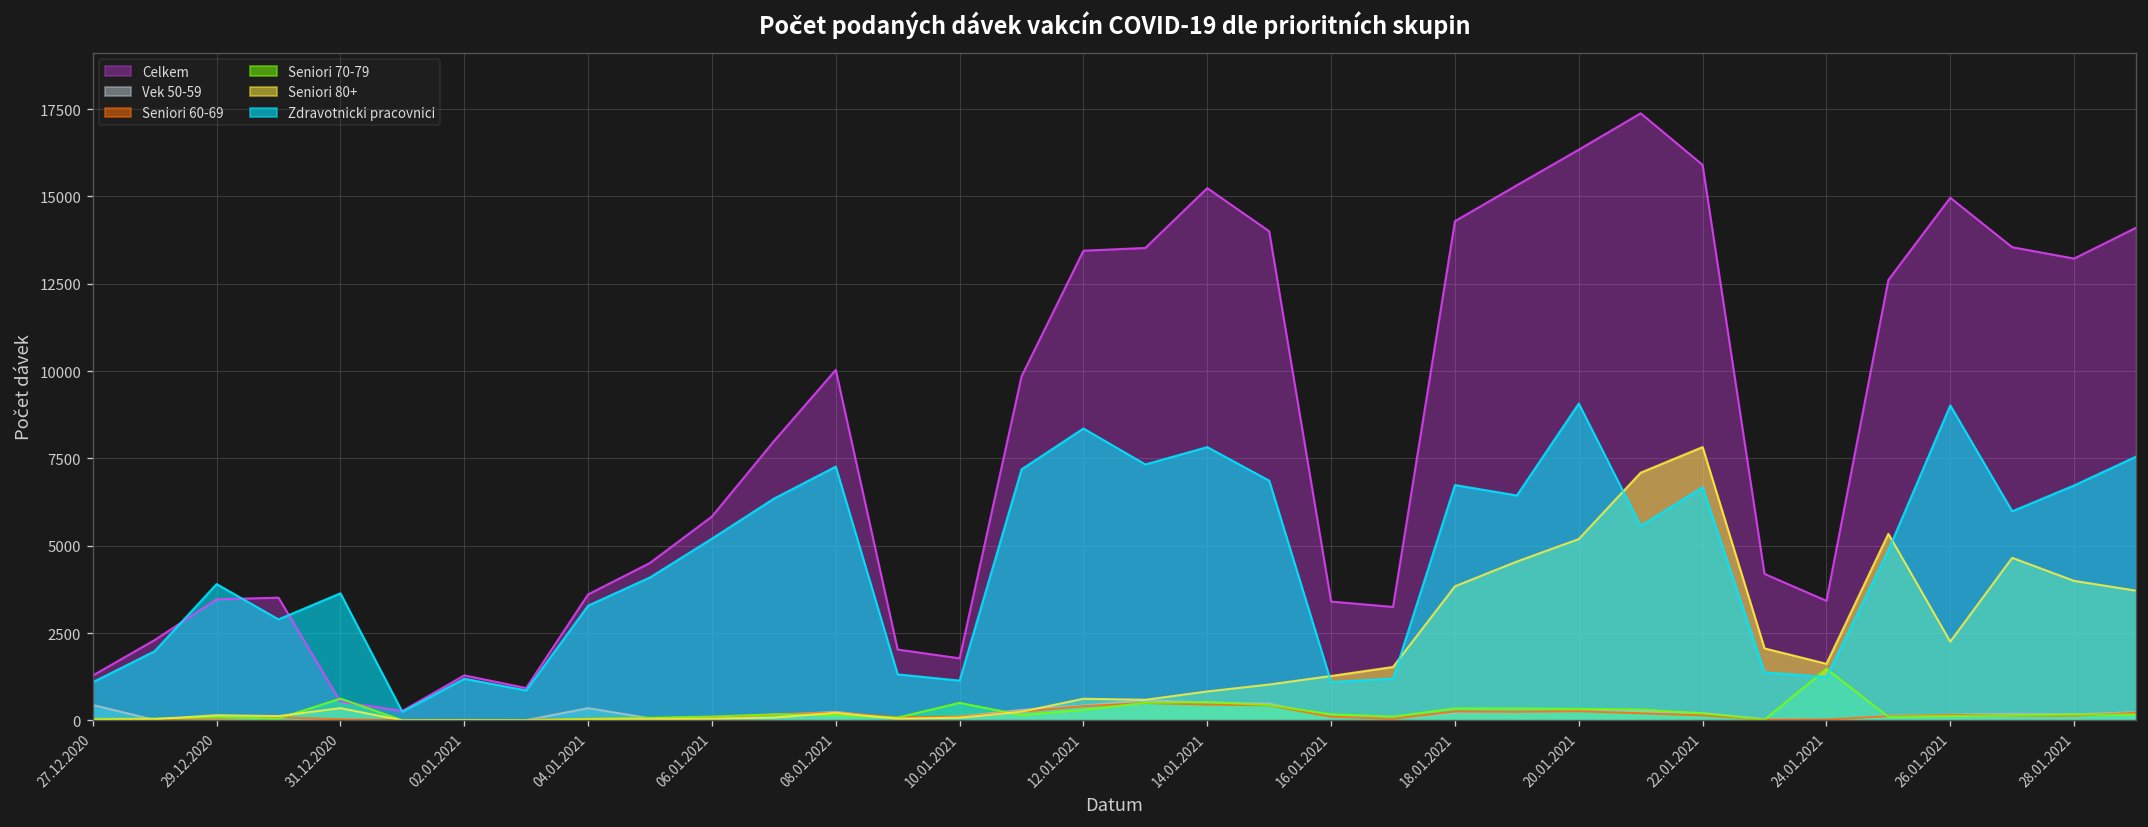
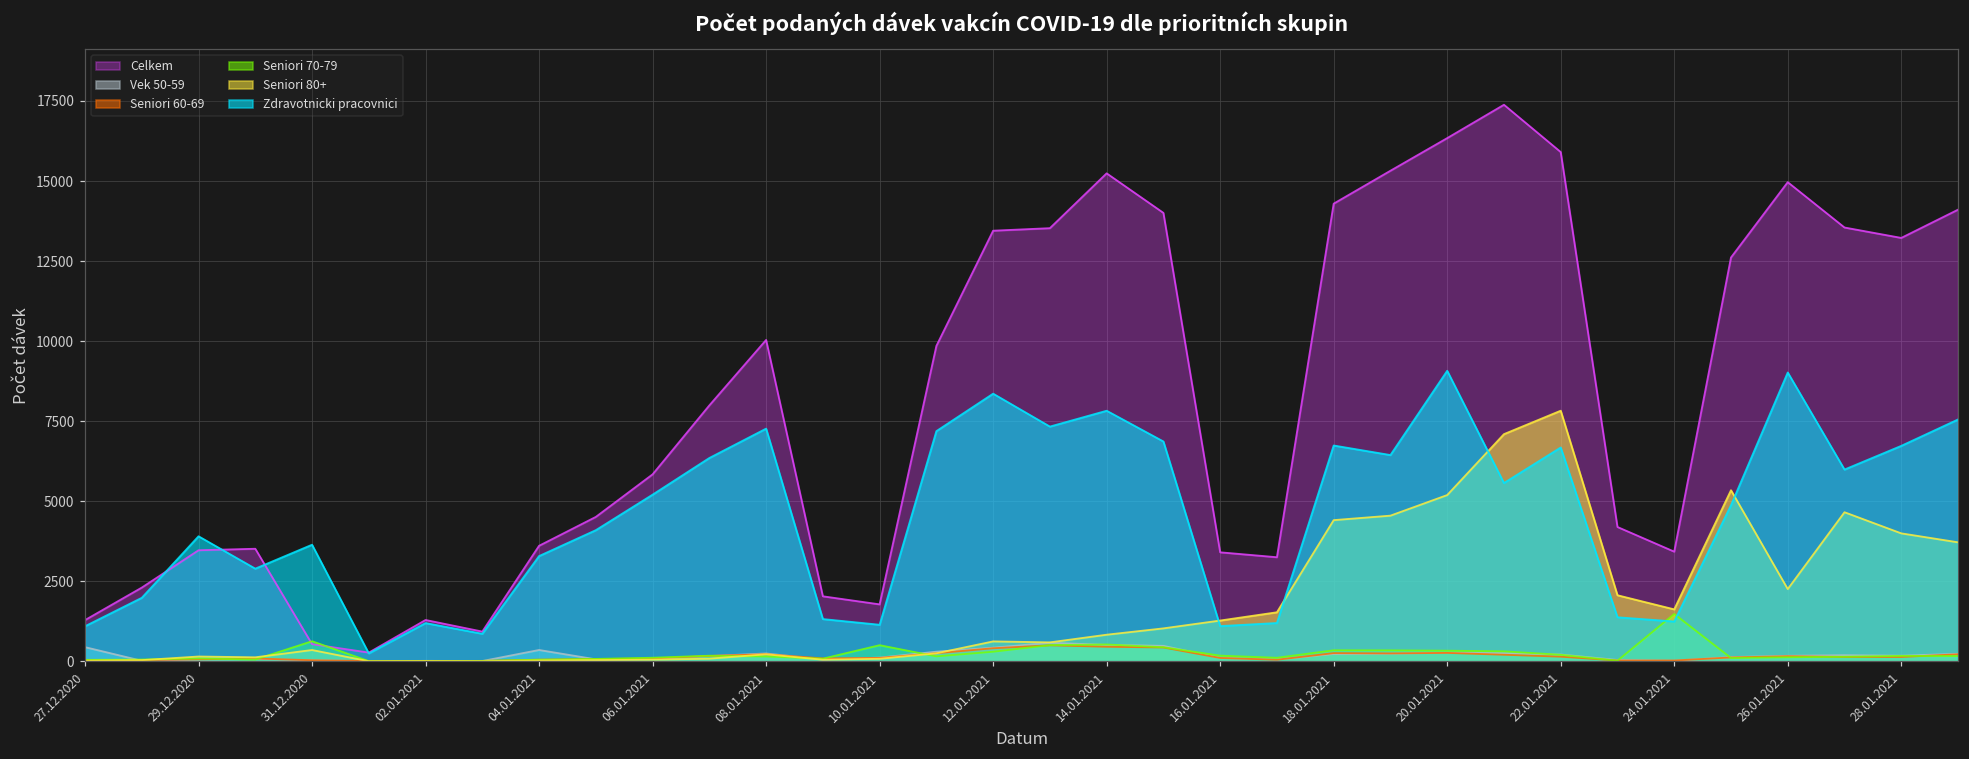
Seniori 80+, 18.01.2021: 3800 -> 4400
